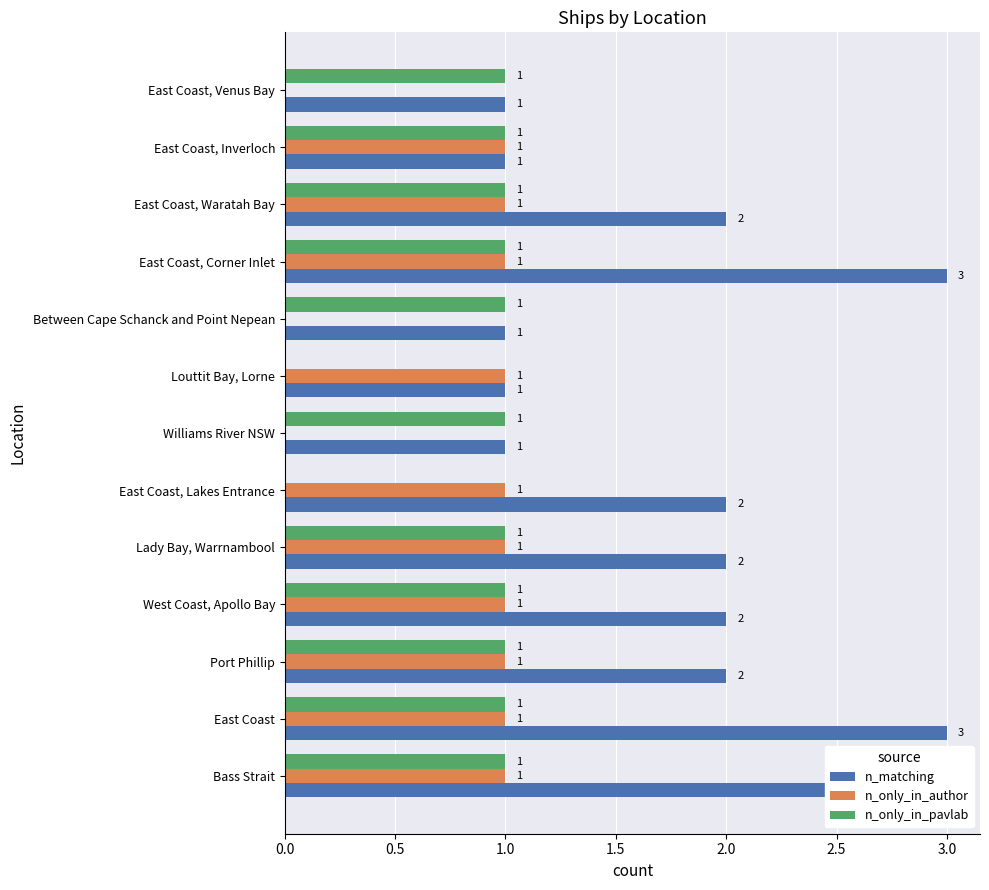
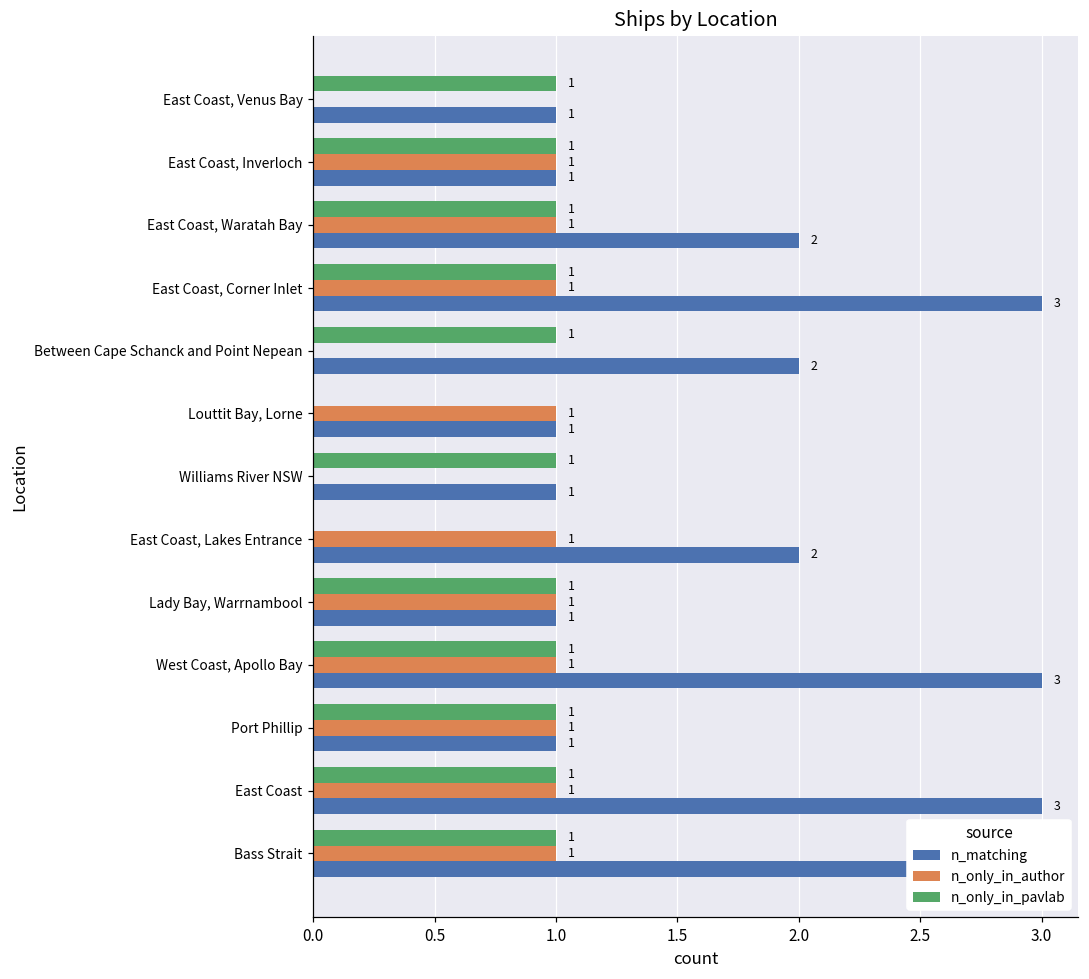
n_matching, Between Cape Schanck and Point Nepean: 1 -> 2
n_matching, Lady Bay, Warrnambool: 2 -> 1
n_matching, West Coast, Apollo Bay: 2 -> 3
n_matching, Port Phillip: 2 -> 1
